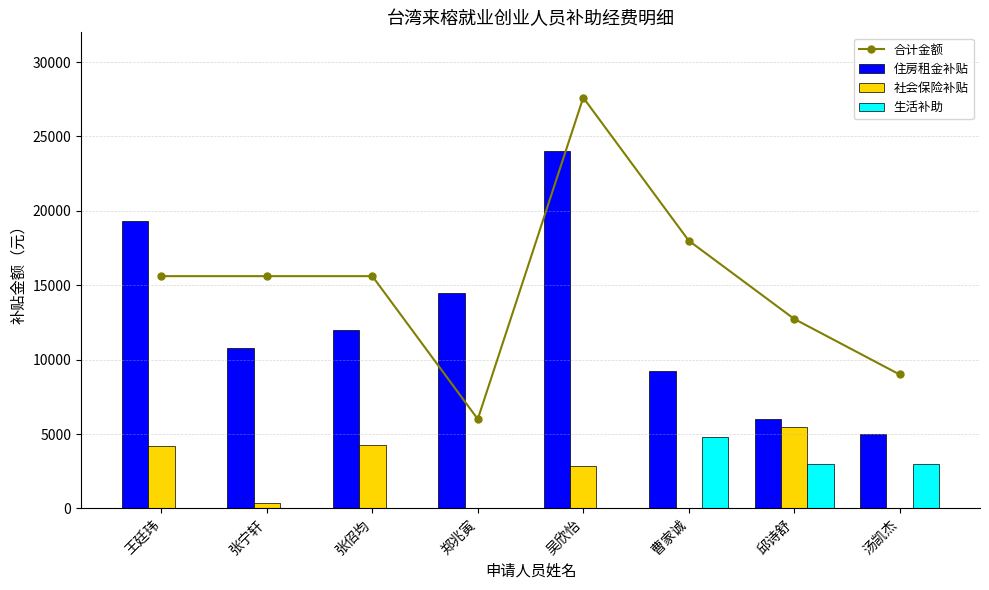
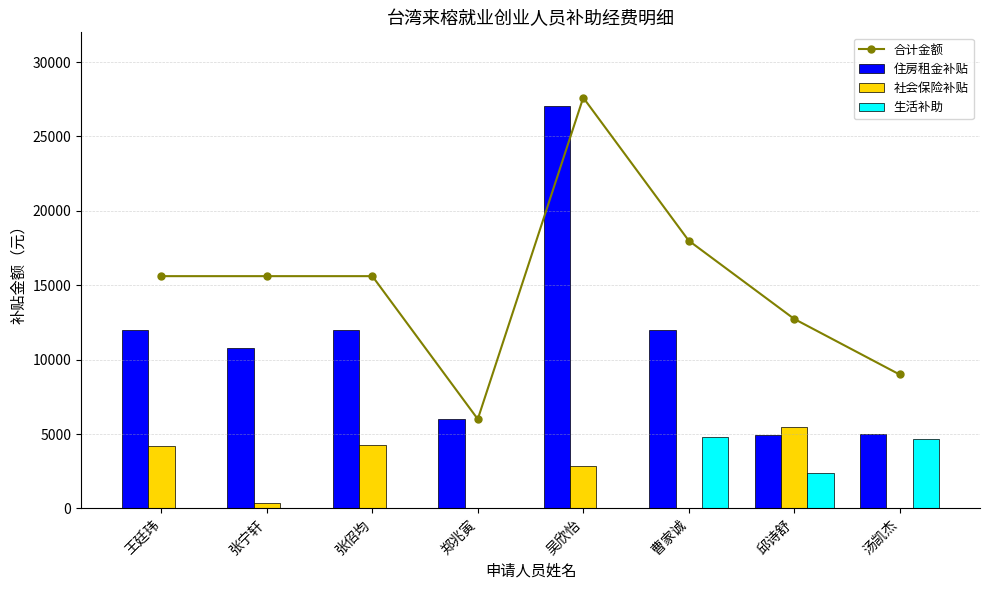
住房租金补贴, 王廷玮: 19300 -> 12000
住房租金补贴, 郑兆寅: 14500 -> 6000
住房租金补贴, 吴欣怡: 24000 -> 27000
住房租金补贴, 曹家诚: 9300 -> 12000
住房租金补贴, 邱诗舒: 6000 -> 4900
生活补助, 邱诗舒: 3000 -> 2400
生活补助, 汤凯杰: 3000 -> 4600
